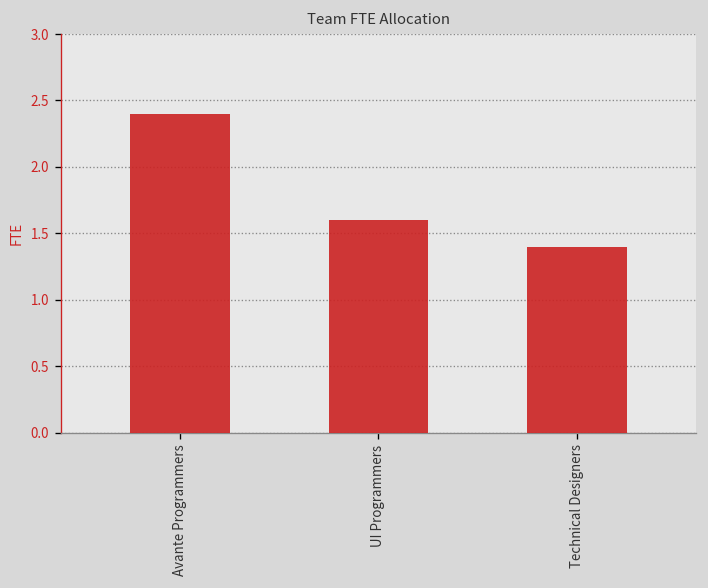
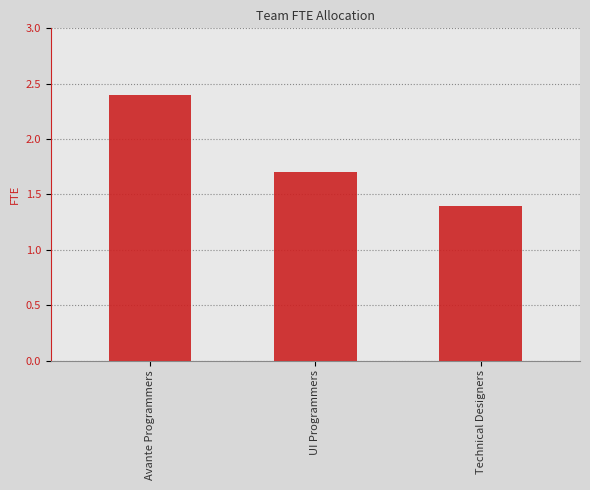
UI Programmers: 1.6 -> 1.7
